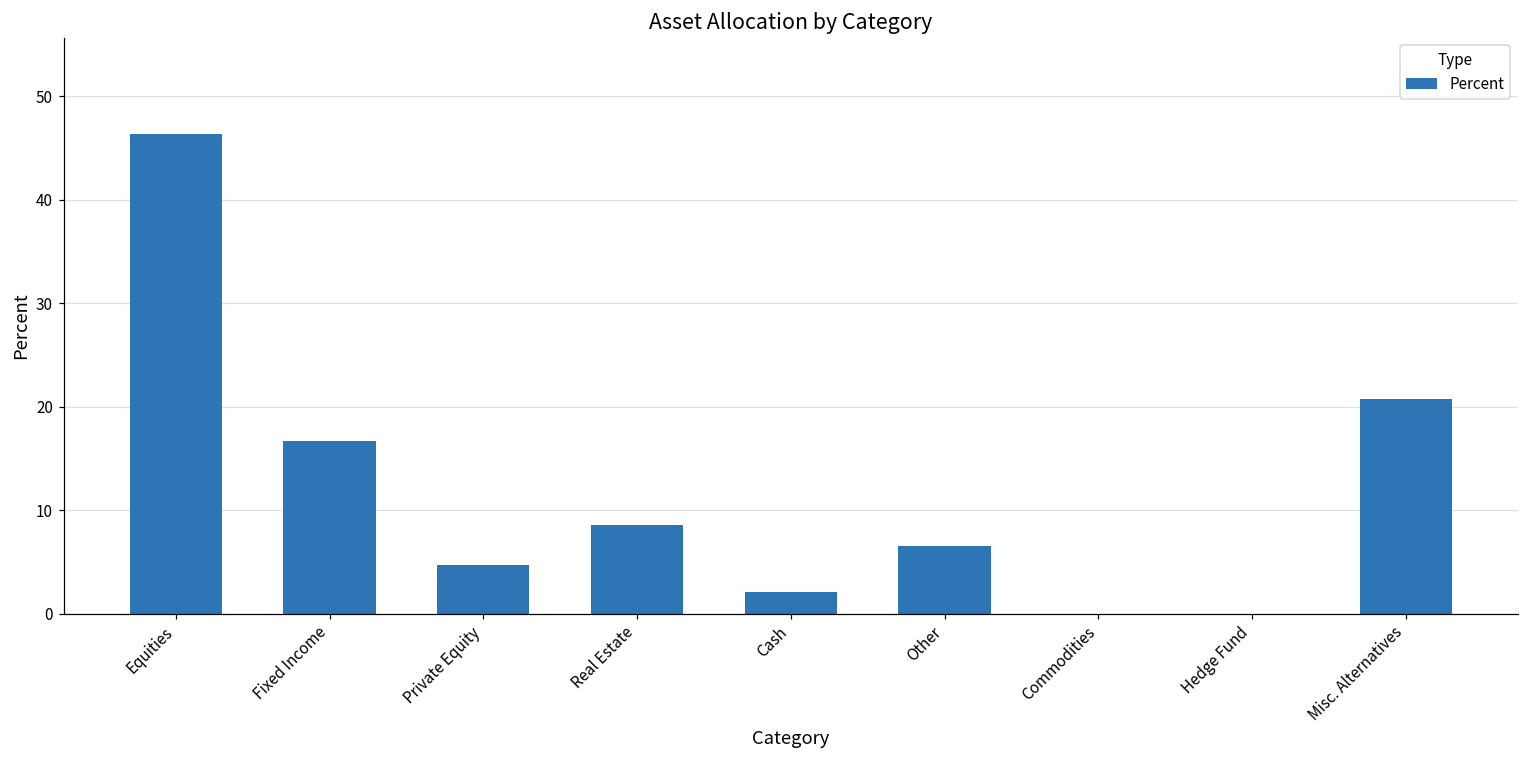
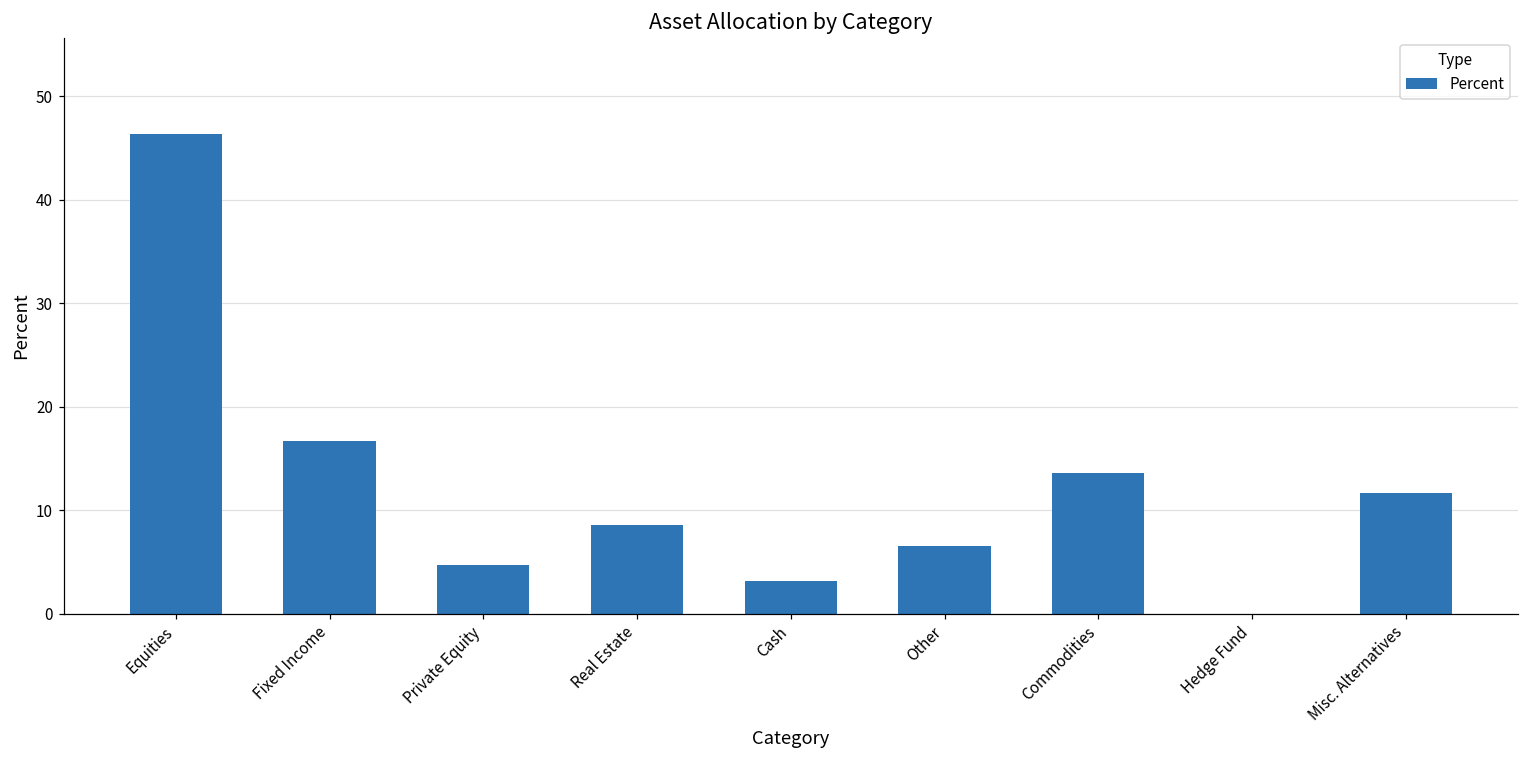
Cash: 2 -> 3
Commodities: 0 -> 14
Misc. Alternatives: 21 -> 12
